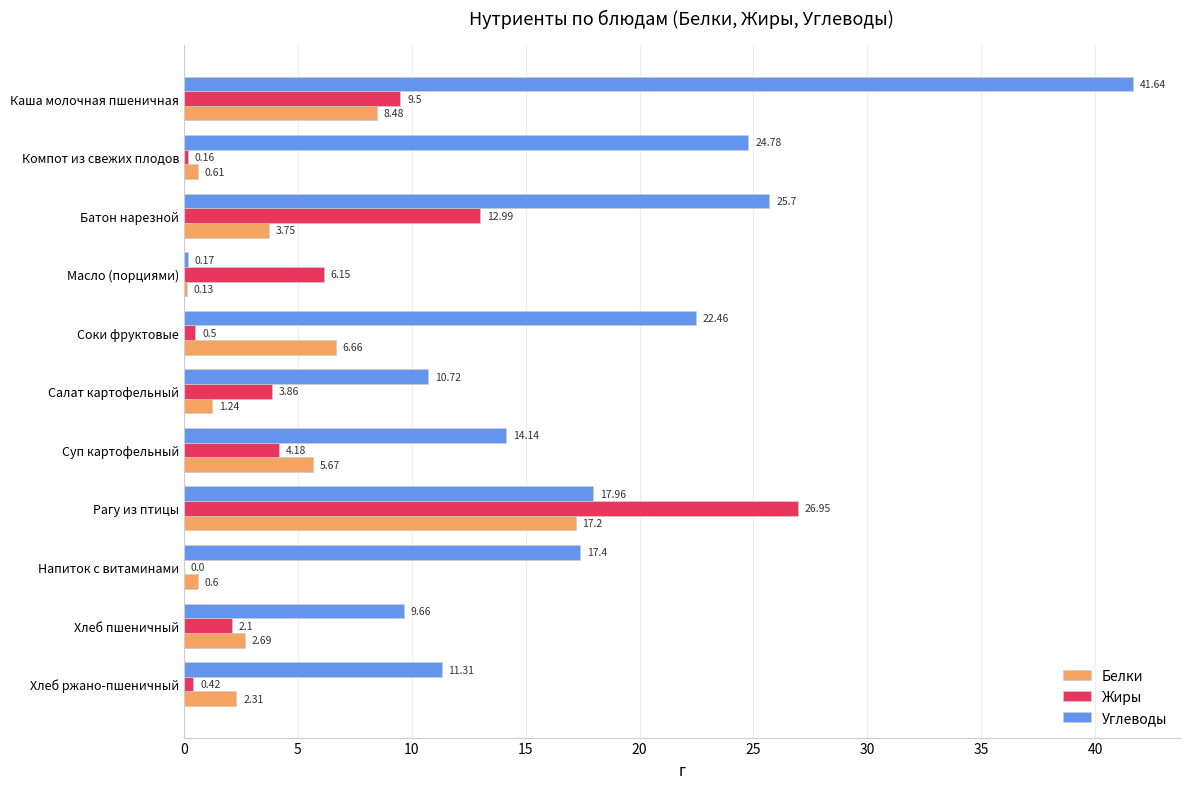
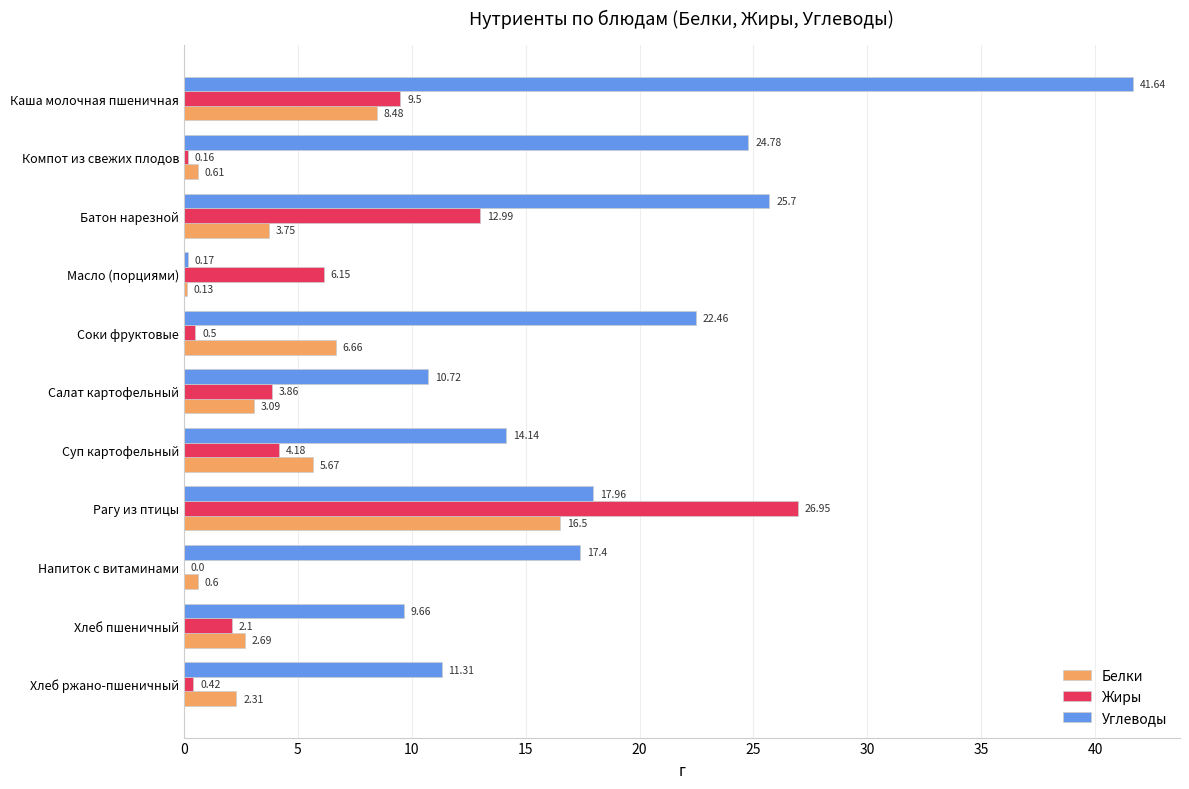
Белки, Салат картофельный: 1.24 -> 3.09
Белки, Рагу из птицы: 17.2 -> 16.5
